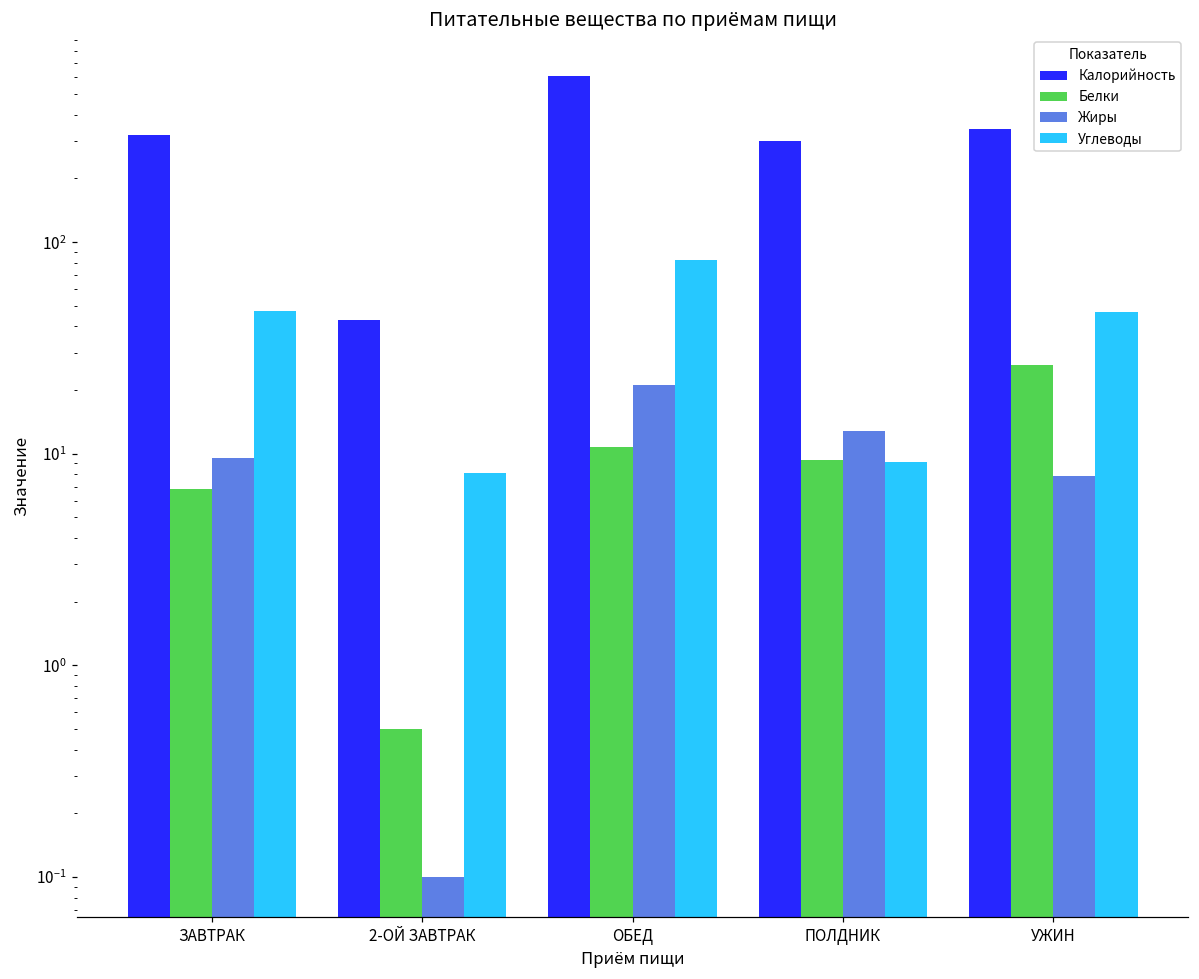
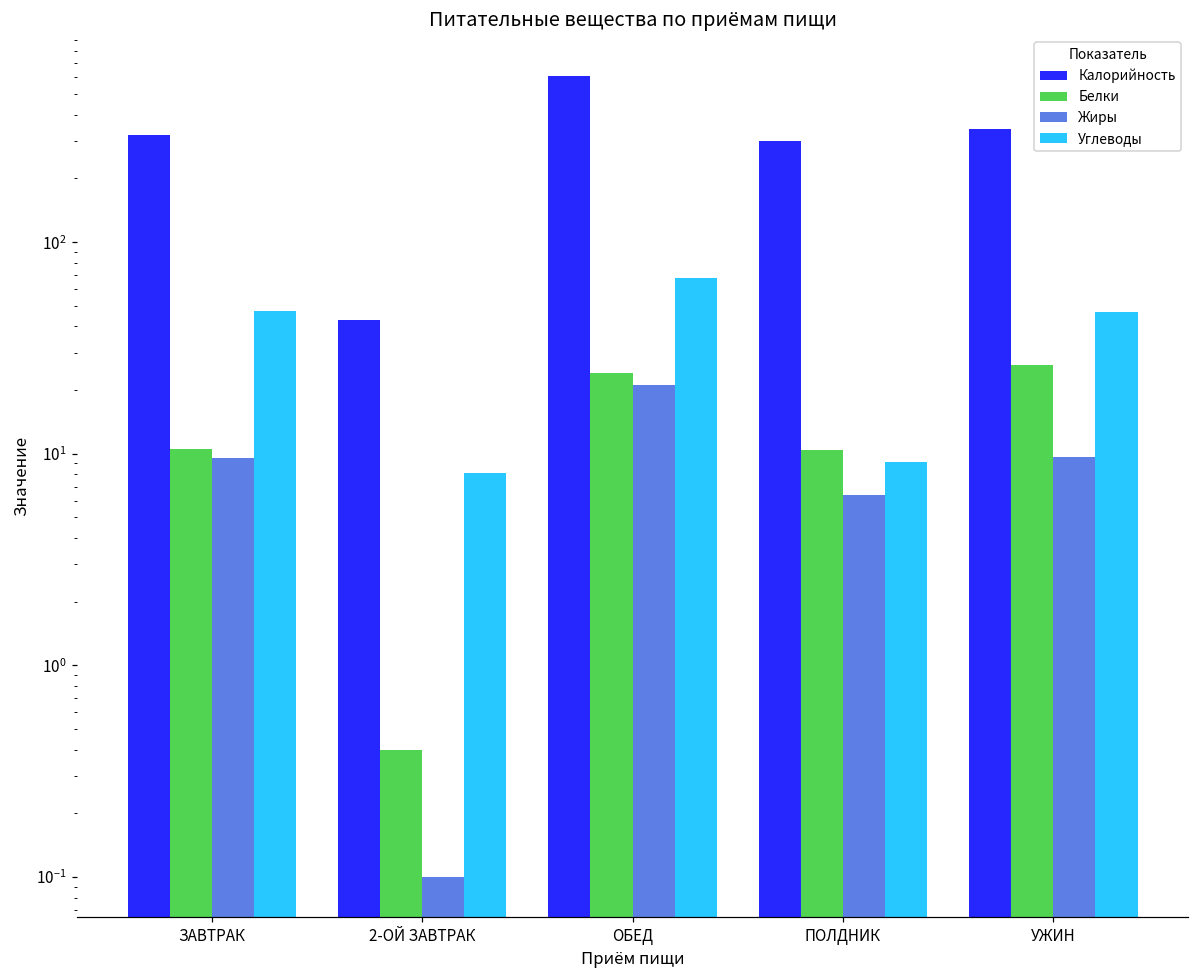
Белки, ЗАВТРАК: 6.8 -> 11
Белки, 2-ОЙ ЗАВТРАК: 0.5 -> 0.4
Белки, ОБЕД: 11 -> 24
Углеводы, ОБЕД: 82 -> 68
Белки, ПОЛДНИК: 9 -> 10
Жиры, ПОЛДНИК: 13 -> 6.4
Жиры, УЖИН: 7.9 -> 10
